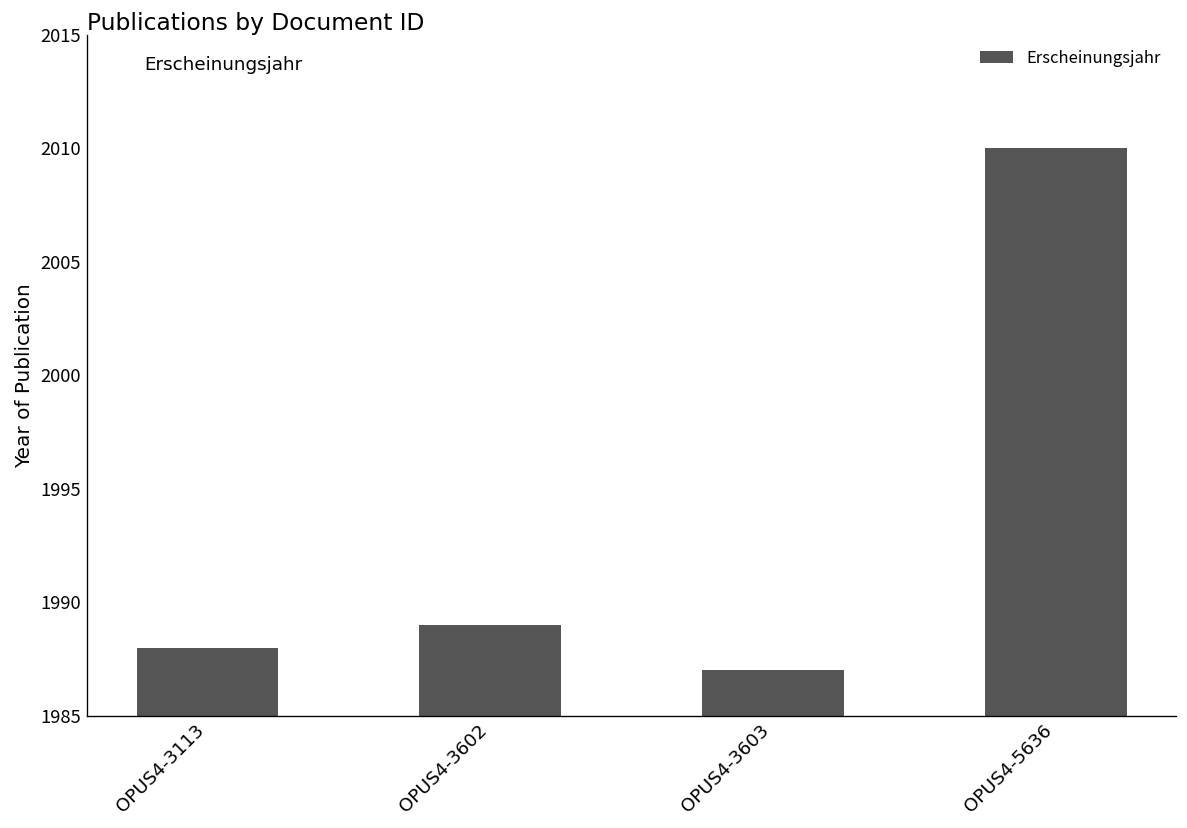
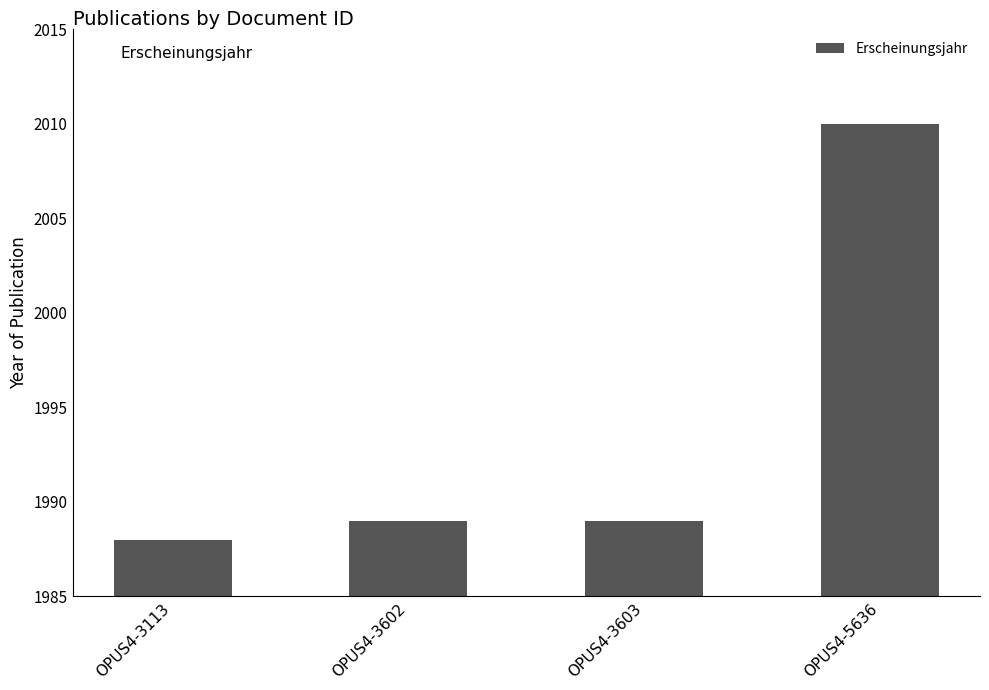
OPUS4-3603: 1987 -> 1989
